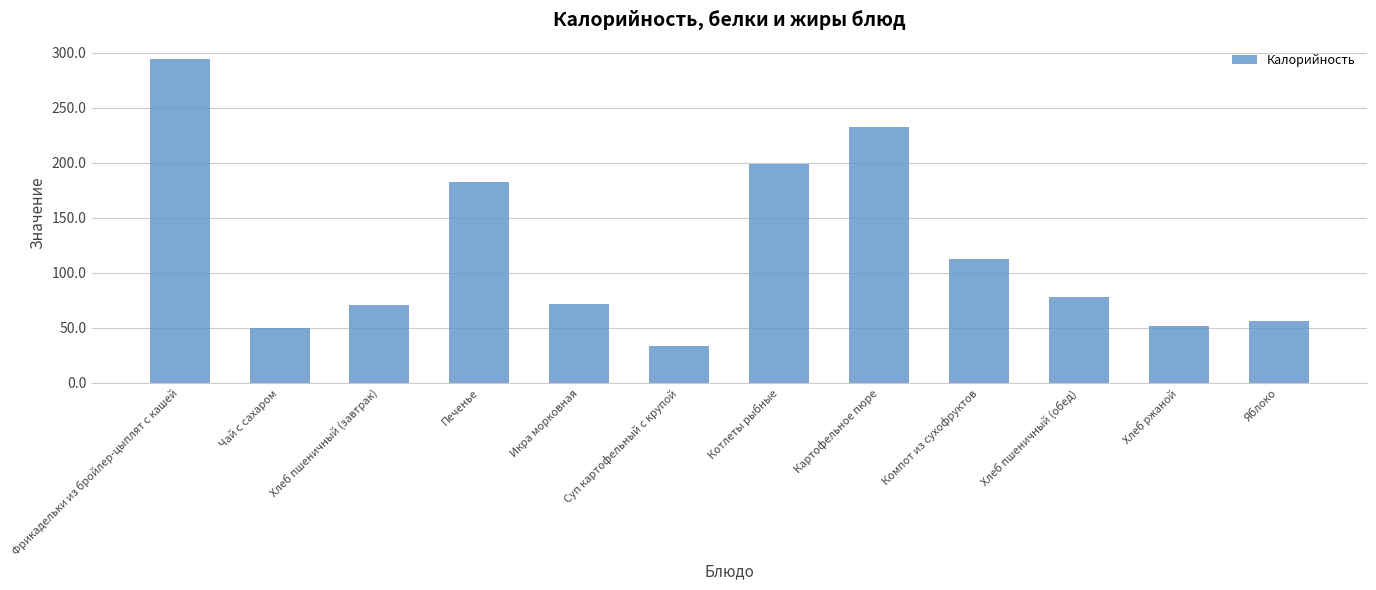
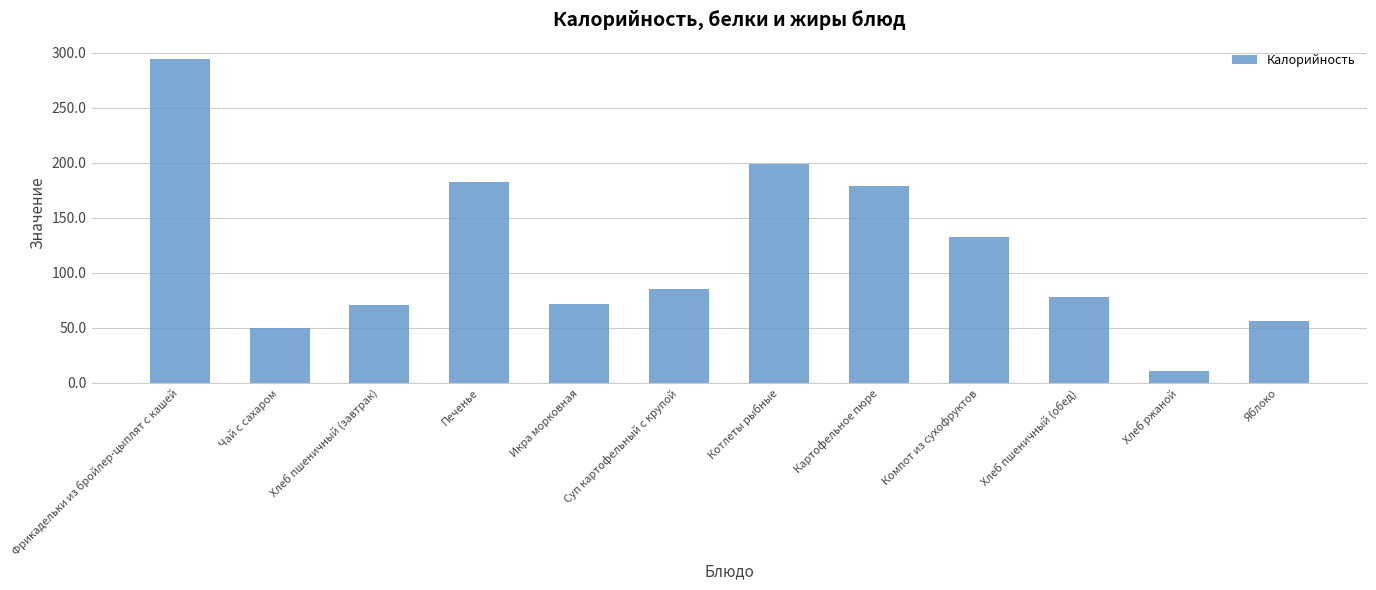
Суп картофельный с крупой: 34 -> 86
Картофельное пюре: 233 -> 179
Компот из сухофруктов: 112 -> 133
Хлеб ржаной: 52 -> 11
